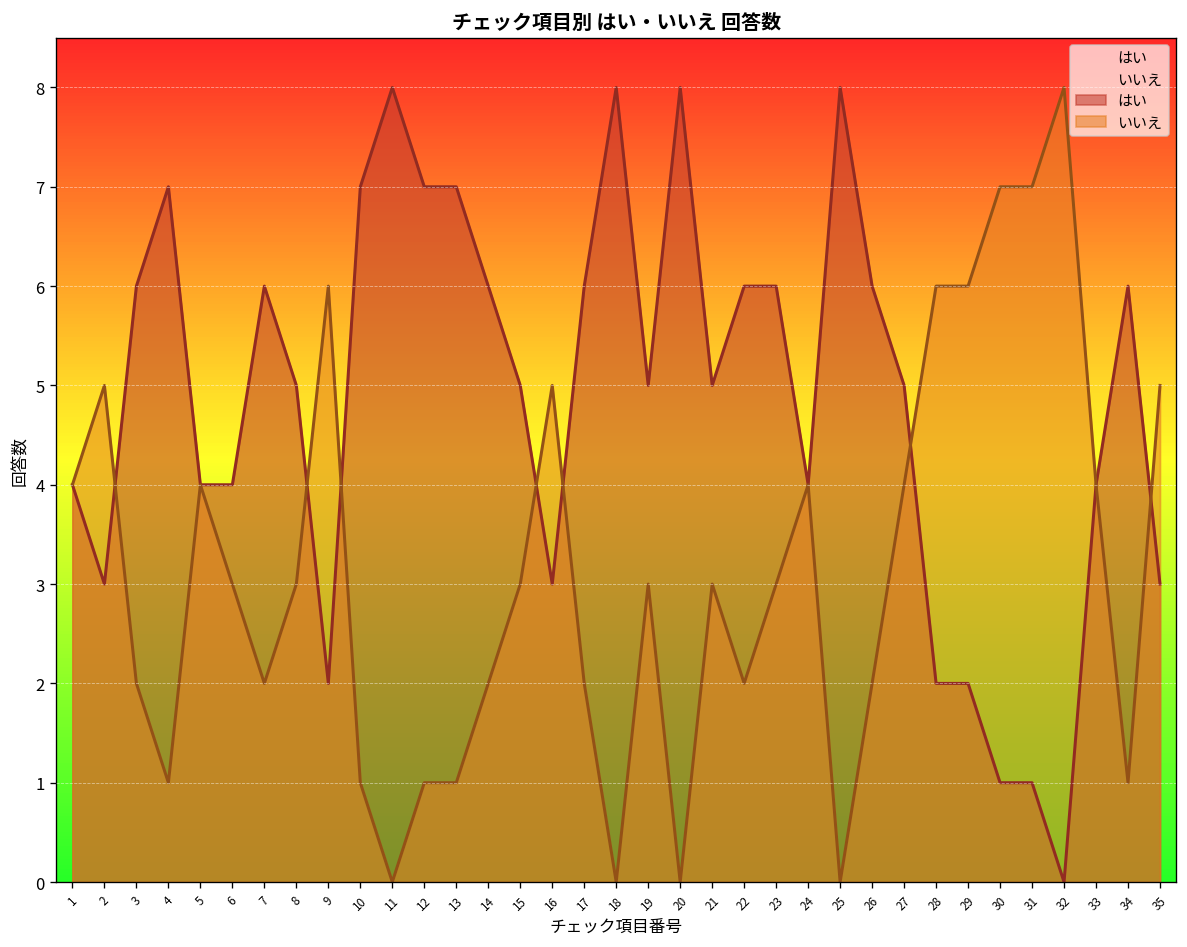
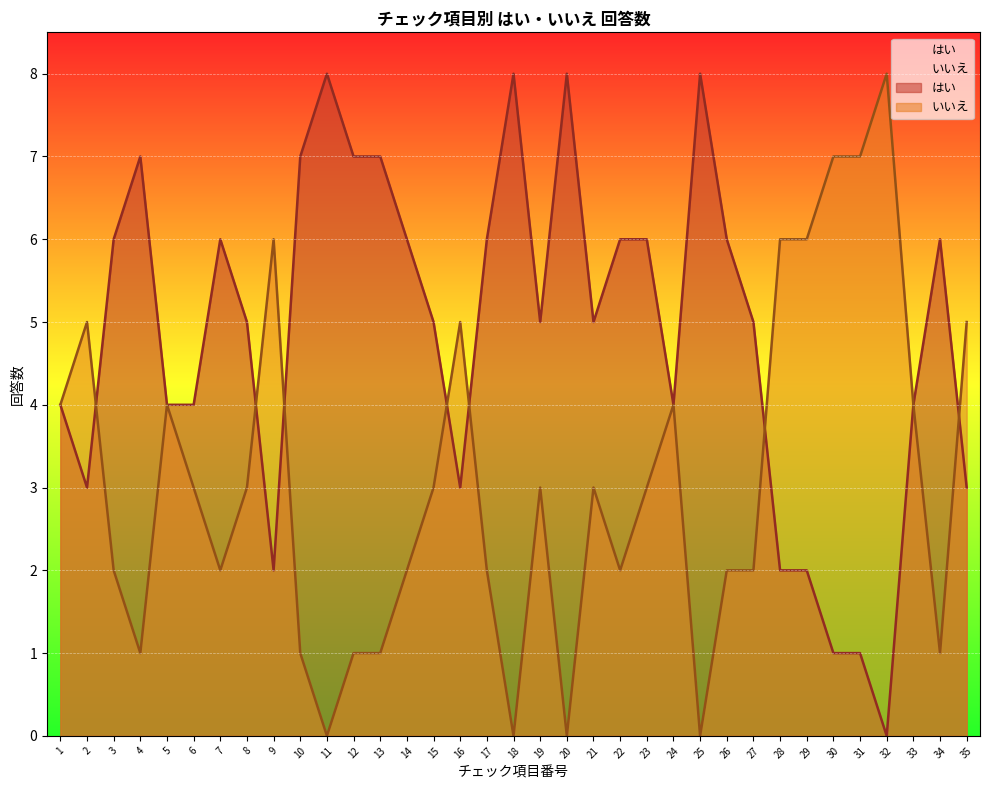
いいえ, 27: 4 -> 2
